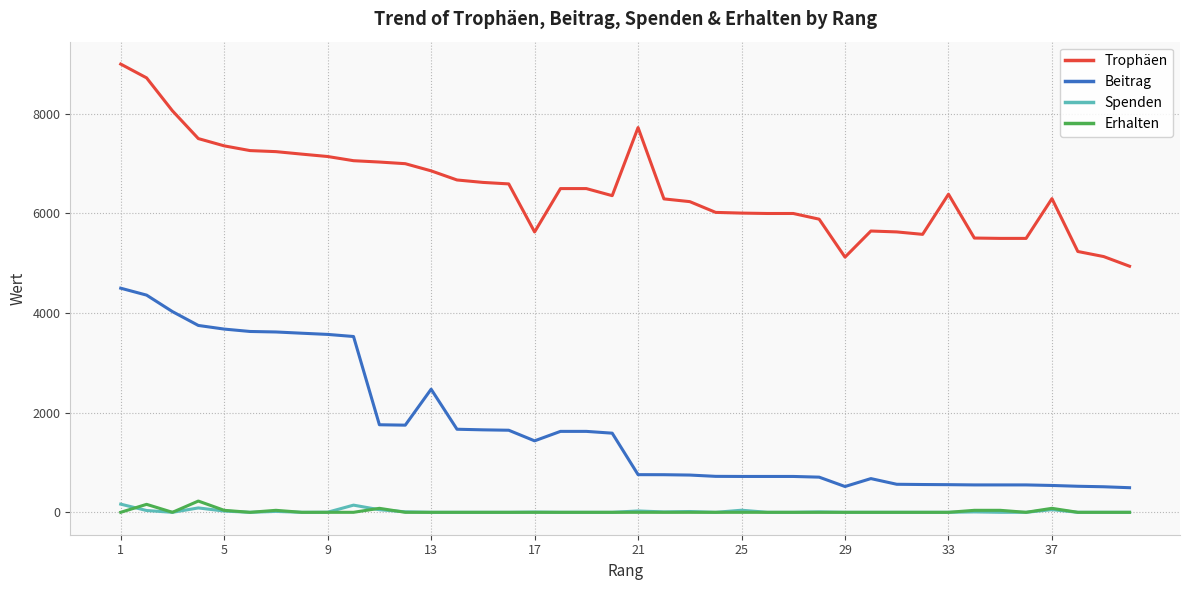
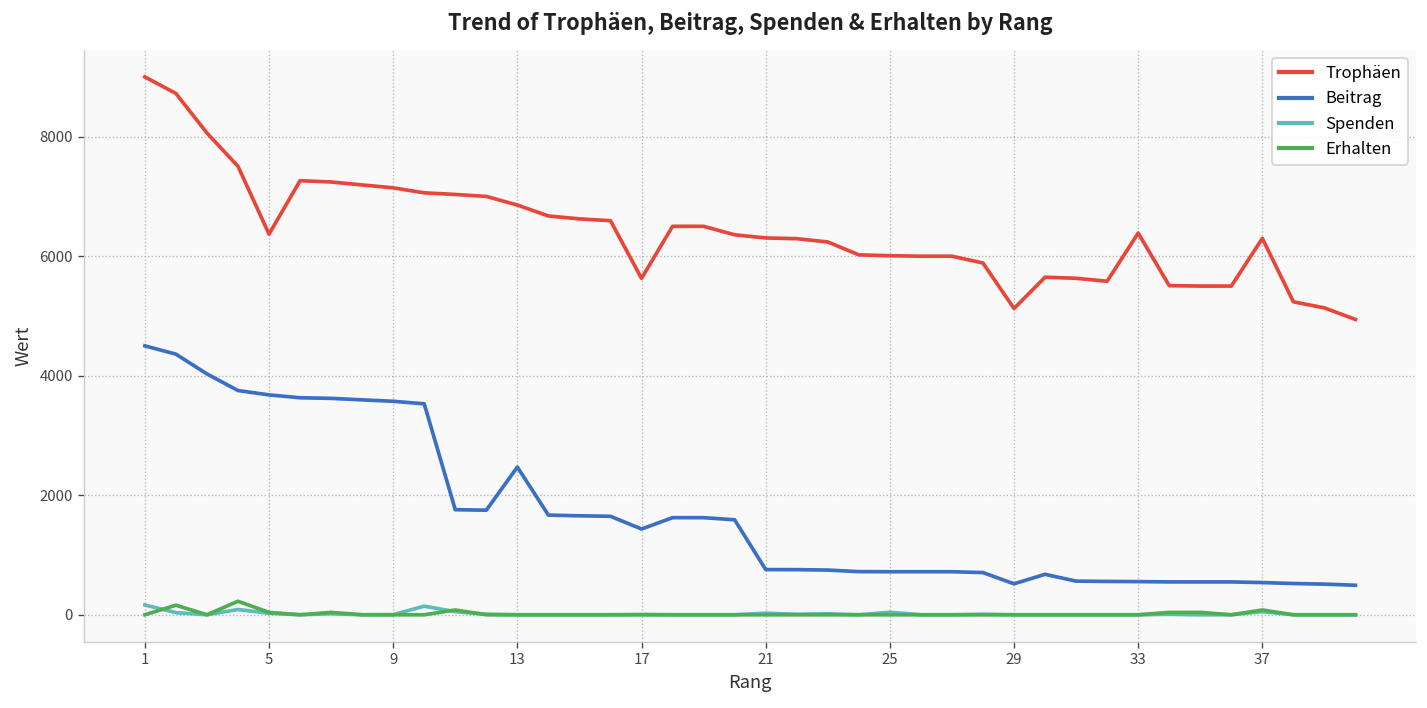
Trophäen, 5: 7400 -> 6400
Trophäen, 21: 7700 -> 6300
